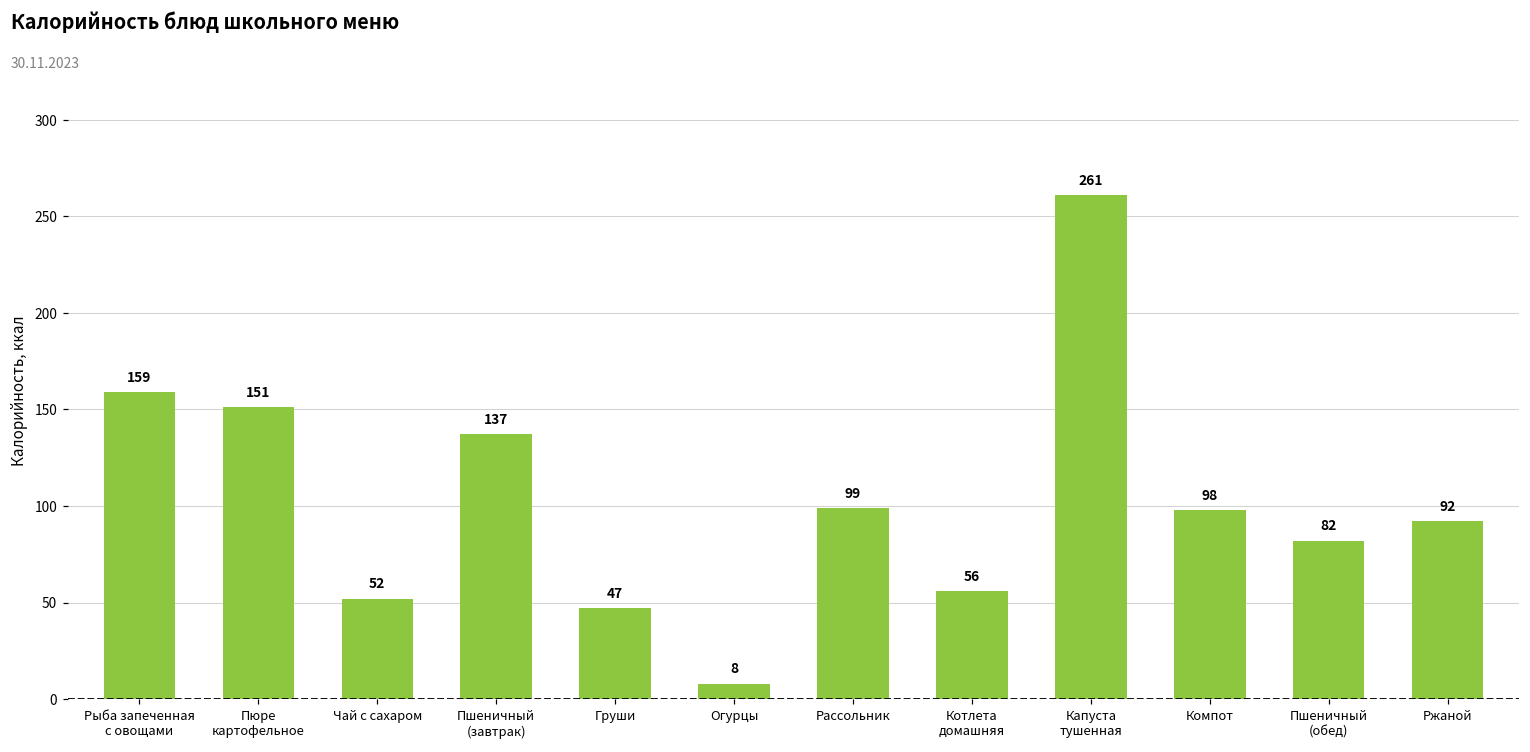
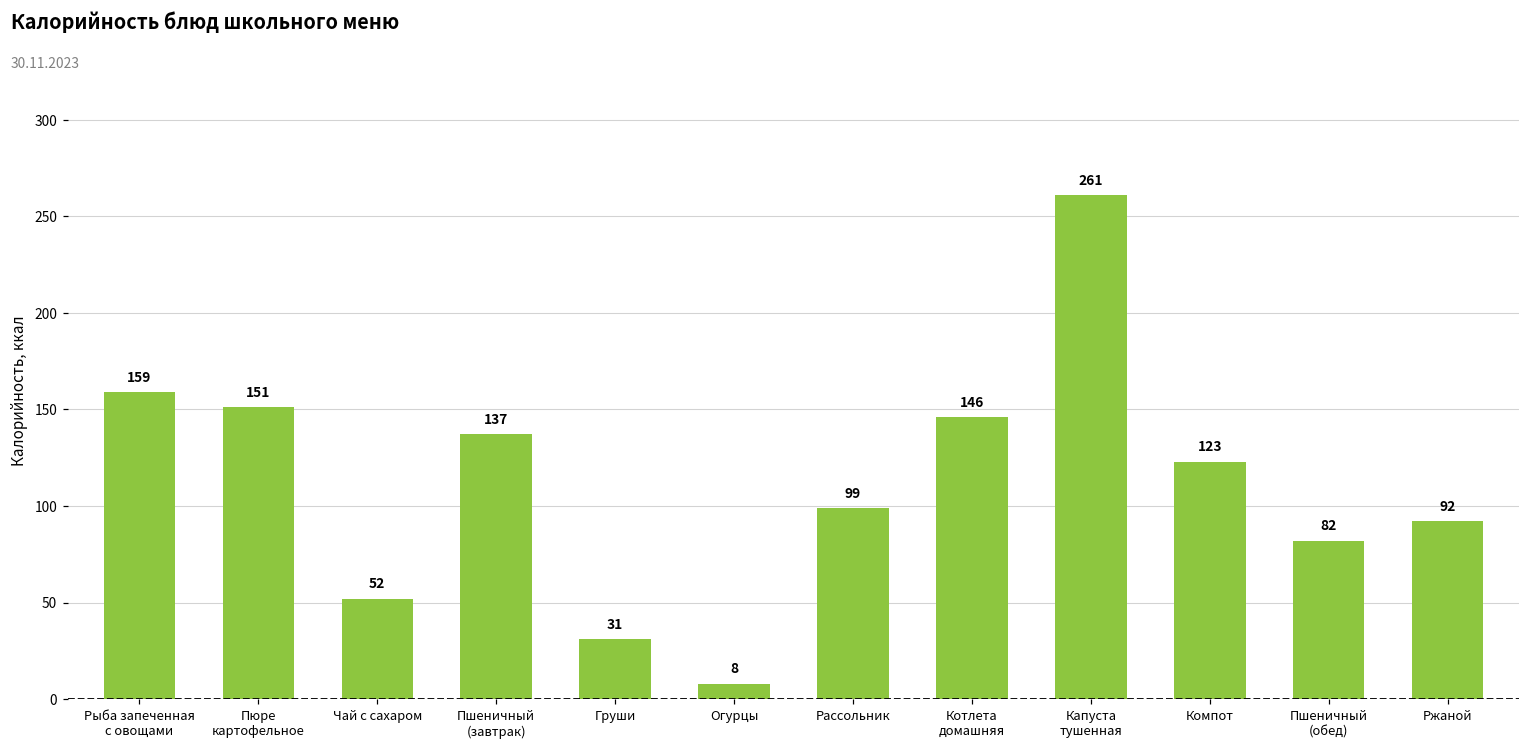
Груши: 47 -> 31
Котлета домашняя: 56 -> 146
Компот: 98 -> 123
